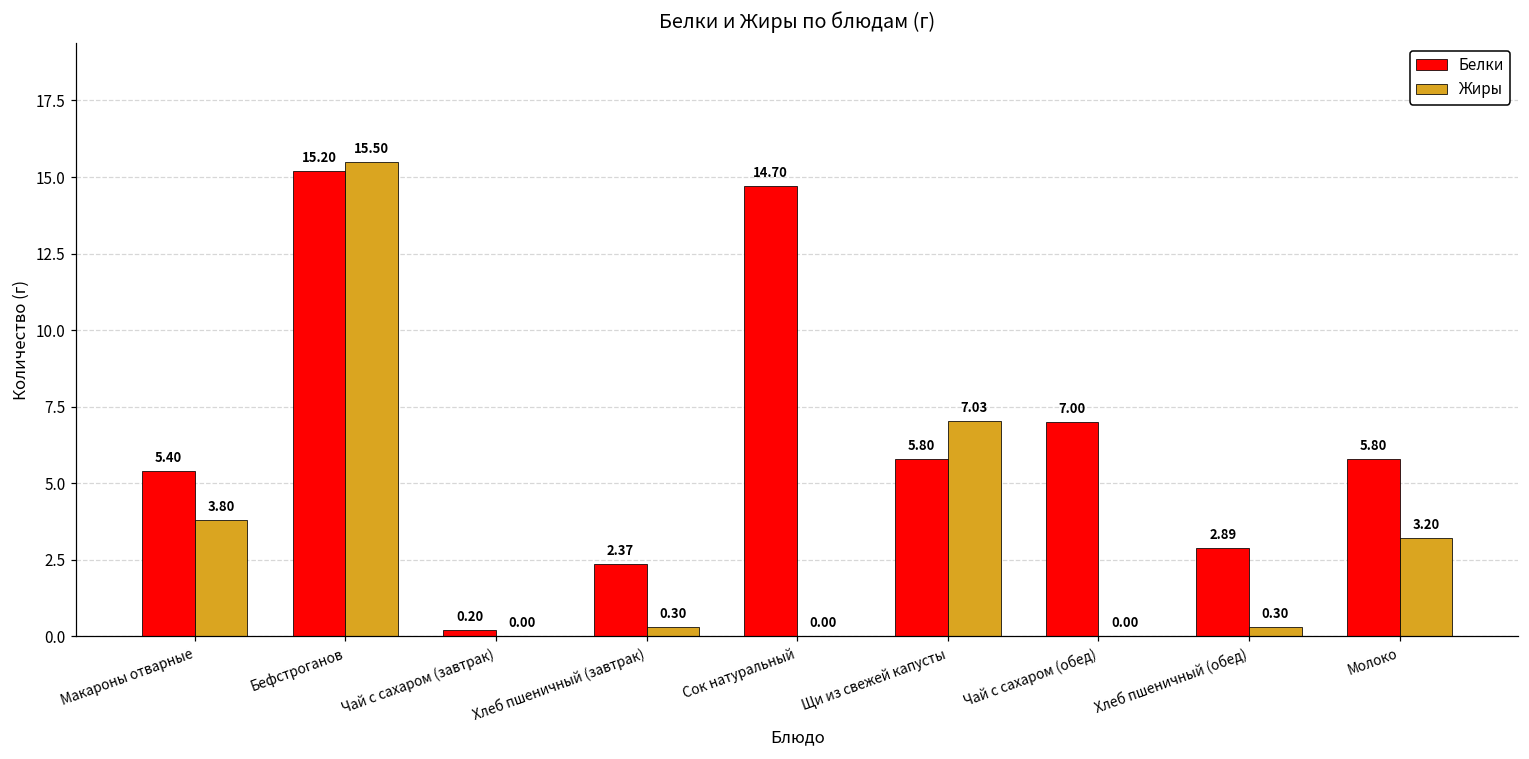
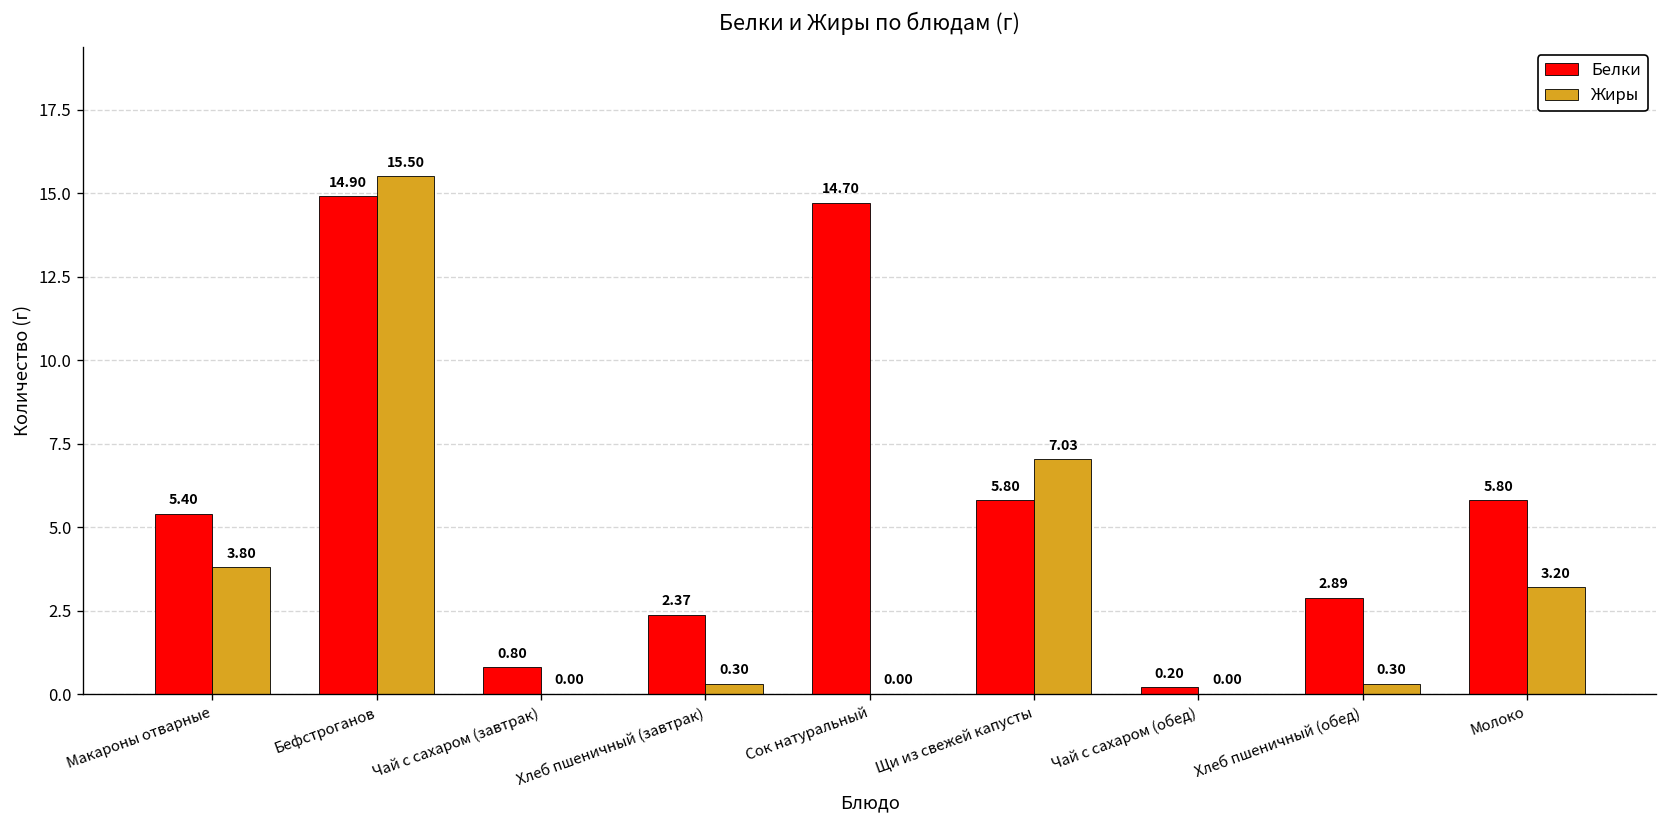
Белки, Бефстроганов: 15.20 -> 14.90
Белки, Чай с сахаром (завтрак): 0.20 -> 0.80
Белки, Чай с сахаром (обед): 7.00 -> 0.20
